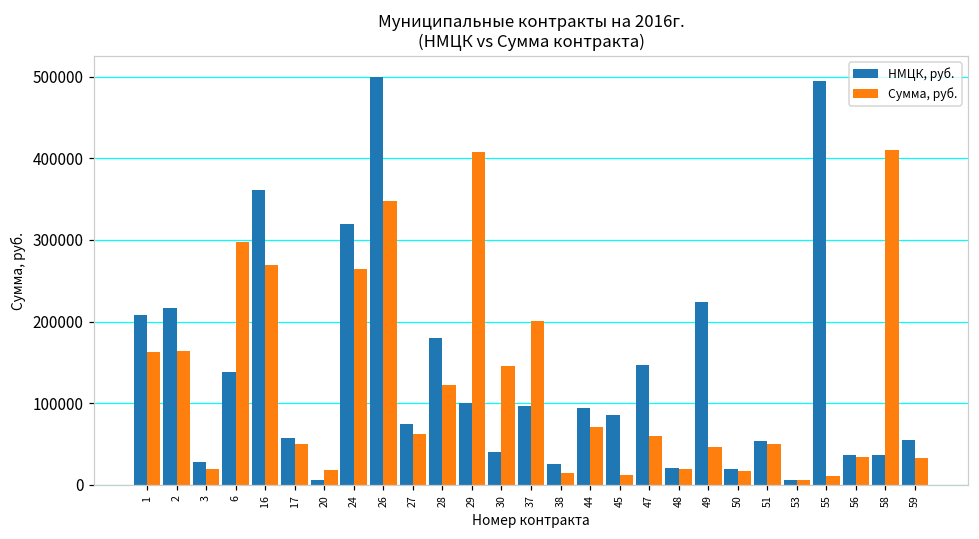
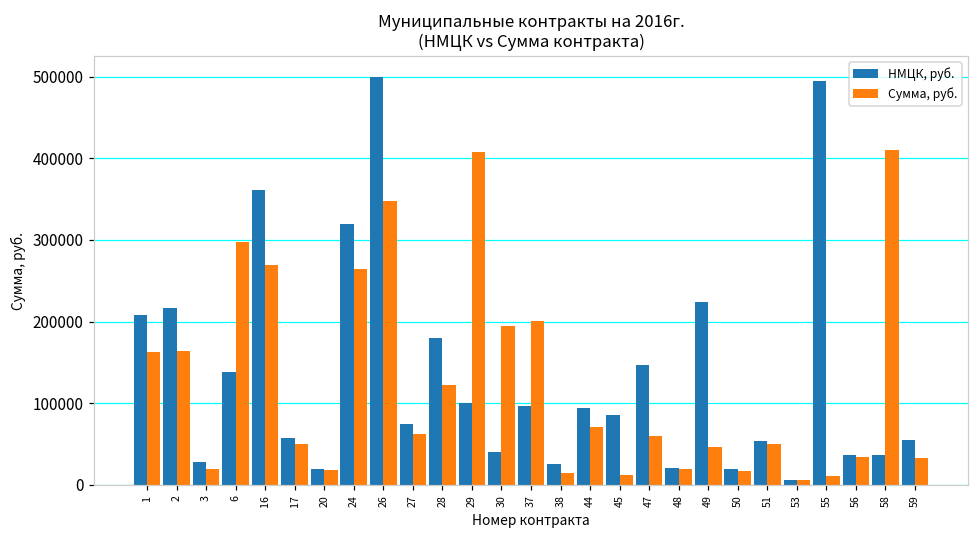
НМЦК, руб., 20: 10000 -> 20000
Сумма, руб., 30: 150000 -> 200000
